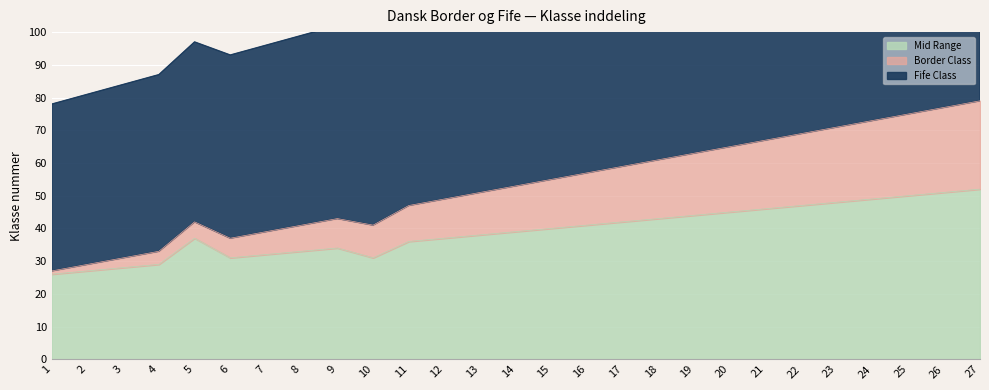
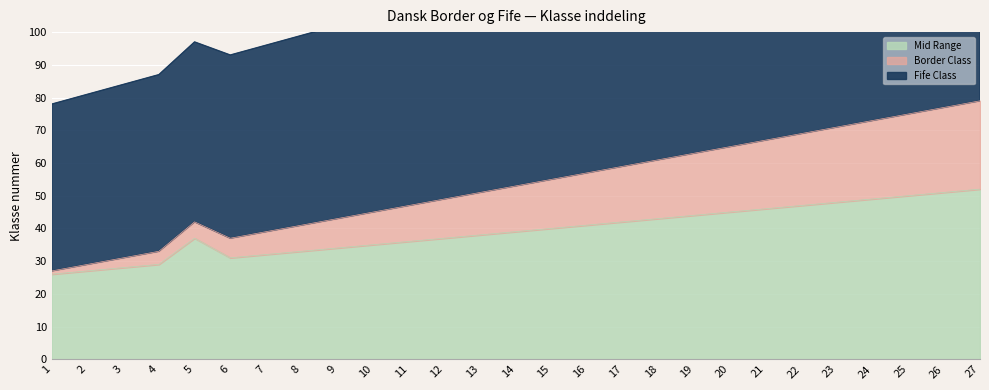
Mid Range, 10: 31 -> 35
